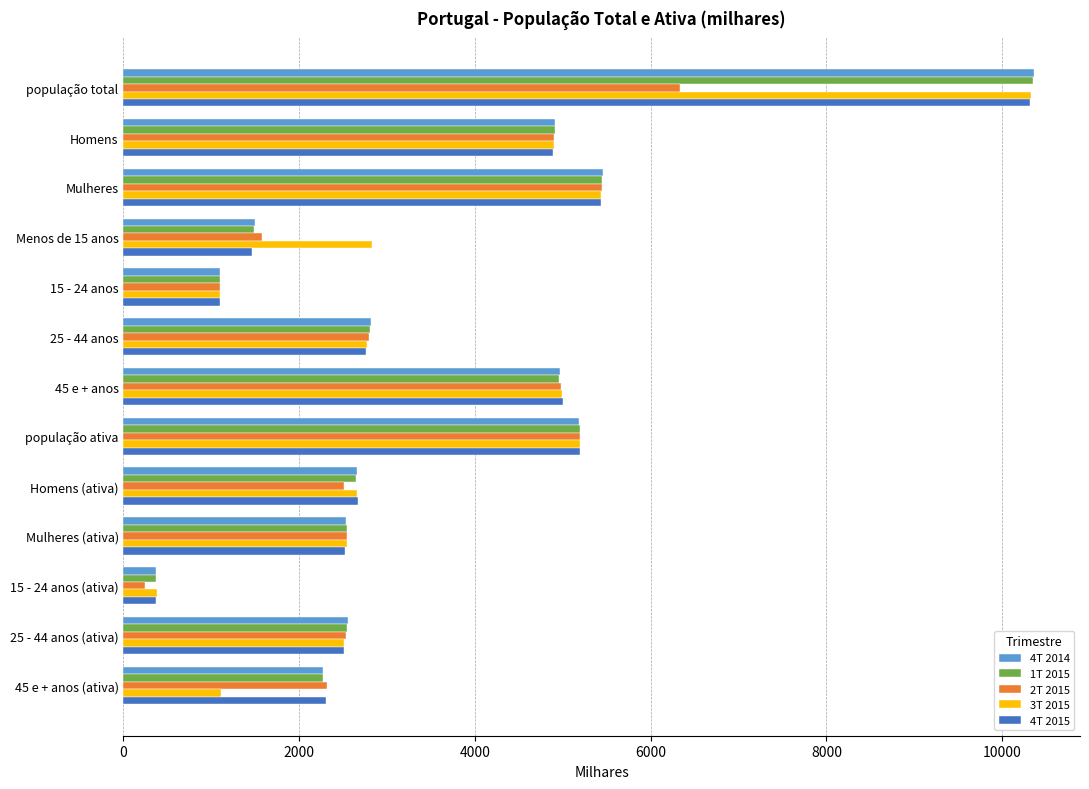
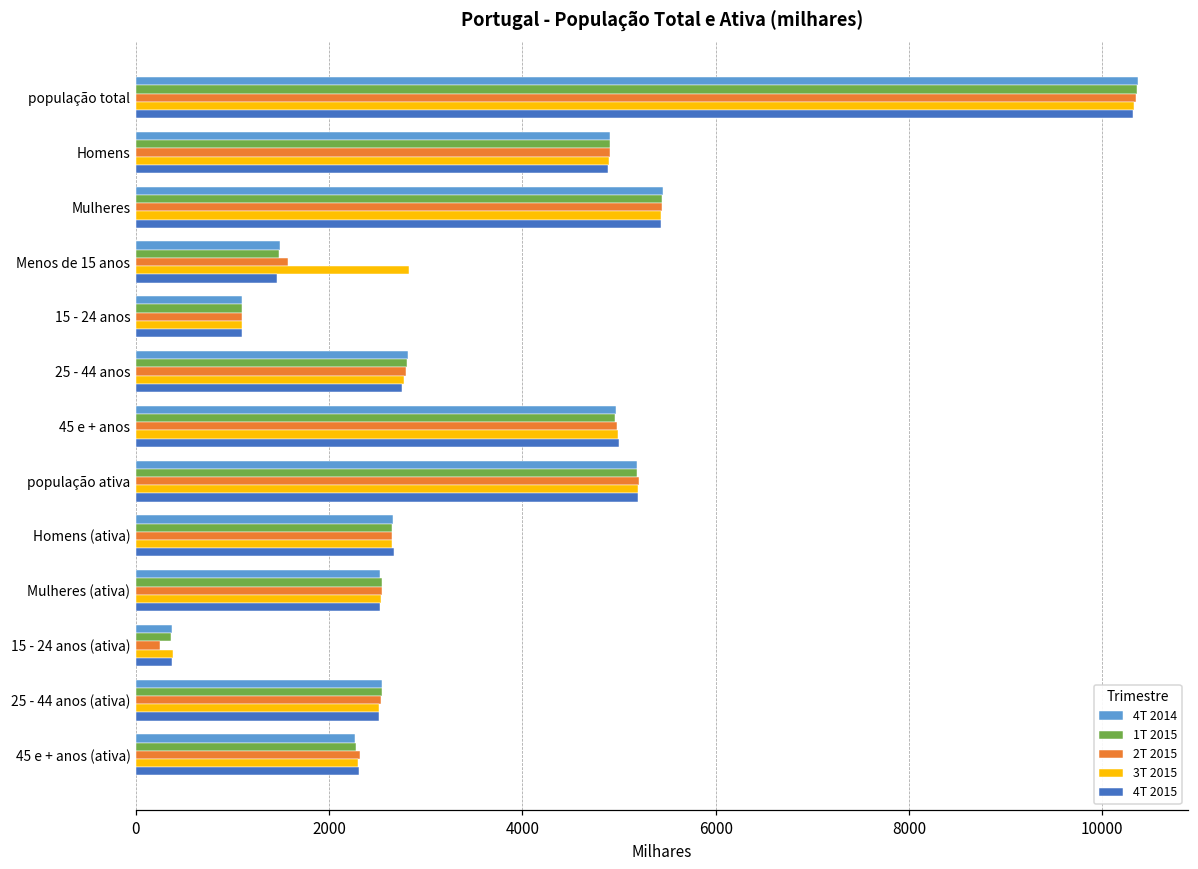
2T 2015, população total: 6300 -> 10300
2T 2015, Homens (ativa): 2500 -> 2700
3T 2015, 45 e + anos (ativa): 1100 -> 2300
